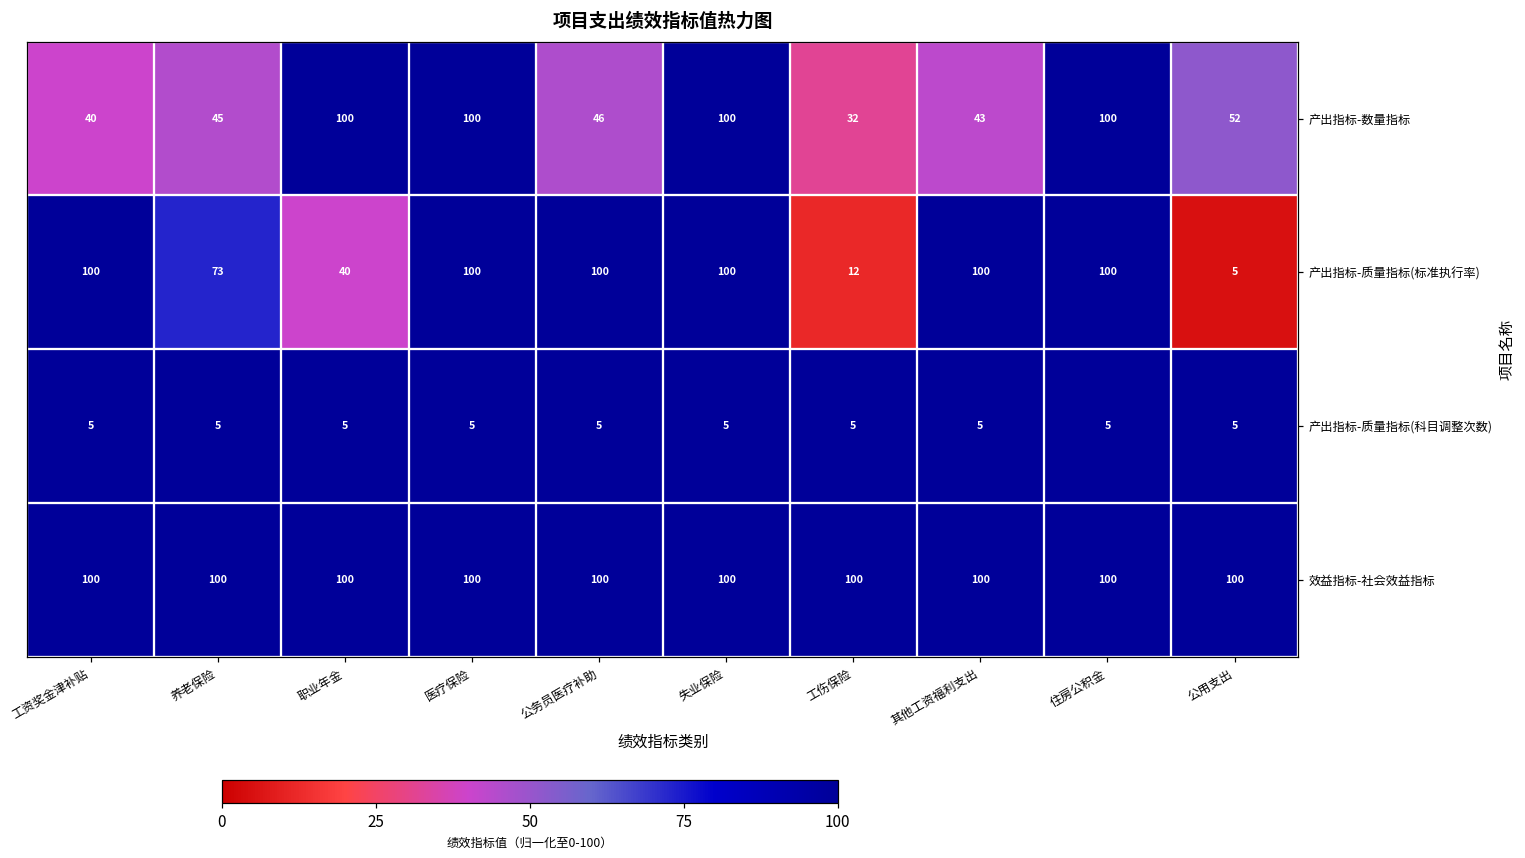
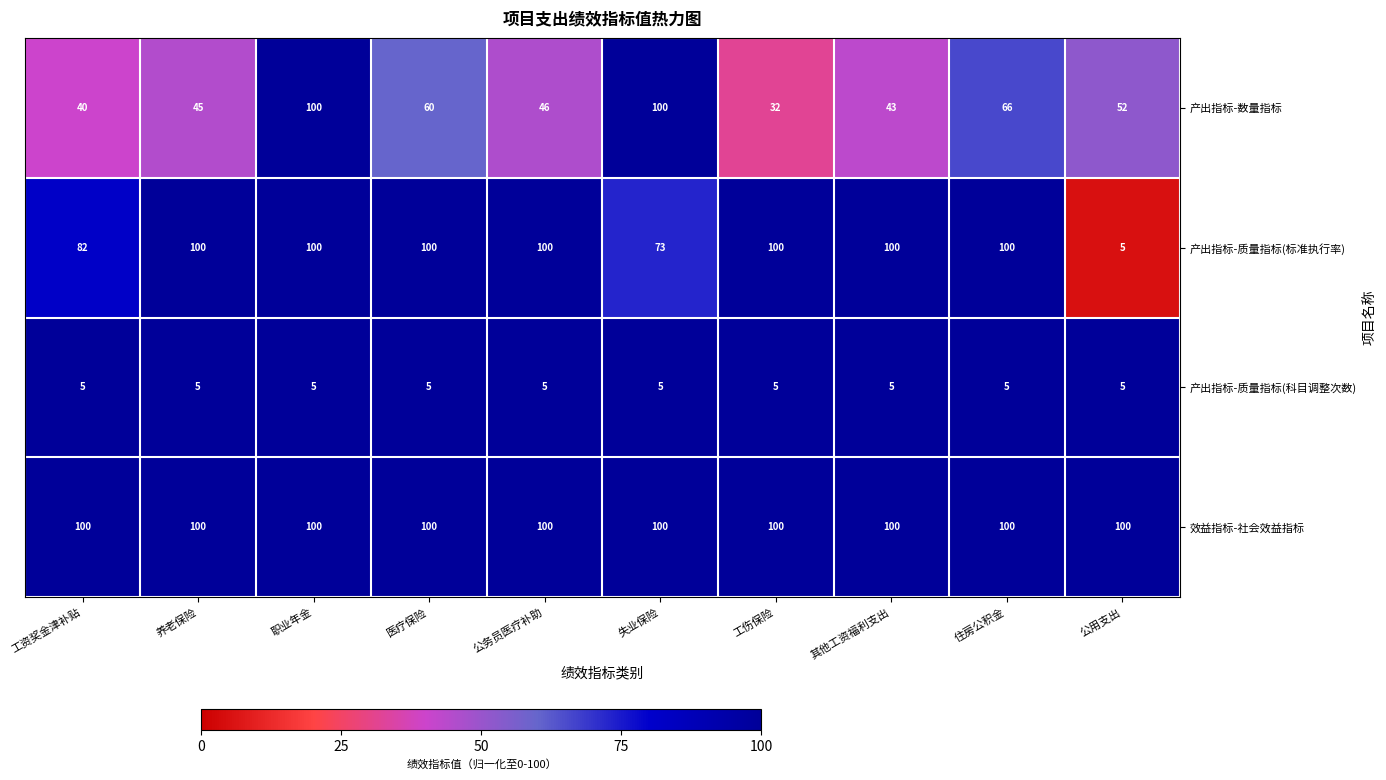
产出指标-数量指标, 医疗保险: 100 -> 60
产出指标-数量指标, 住房公积金: 100 -> 66
产出指标-质量指标(标准执行率), 工资奖金津补贴: 100 -> 82
产出指标-质量指标(标准执行率), 养老保险: 73 -> 100
产出指标-质量指标(标准执行率), 职业年金: 40 -> 100
产出指标-质量指标(标准执行率), 失业保险: 100 -> 73
产出指标-质量指标(标准执行率), 工伤保险: 12 -> 100
